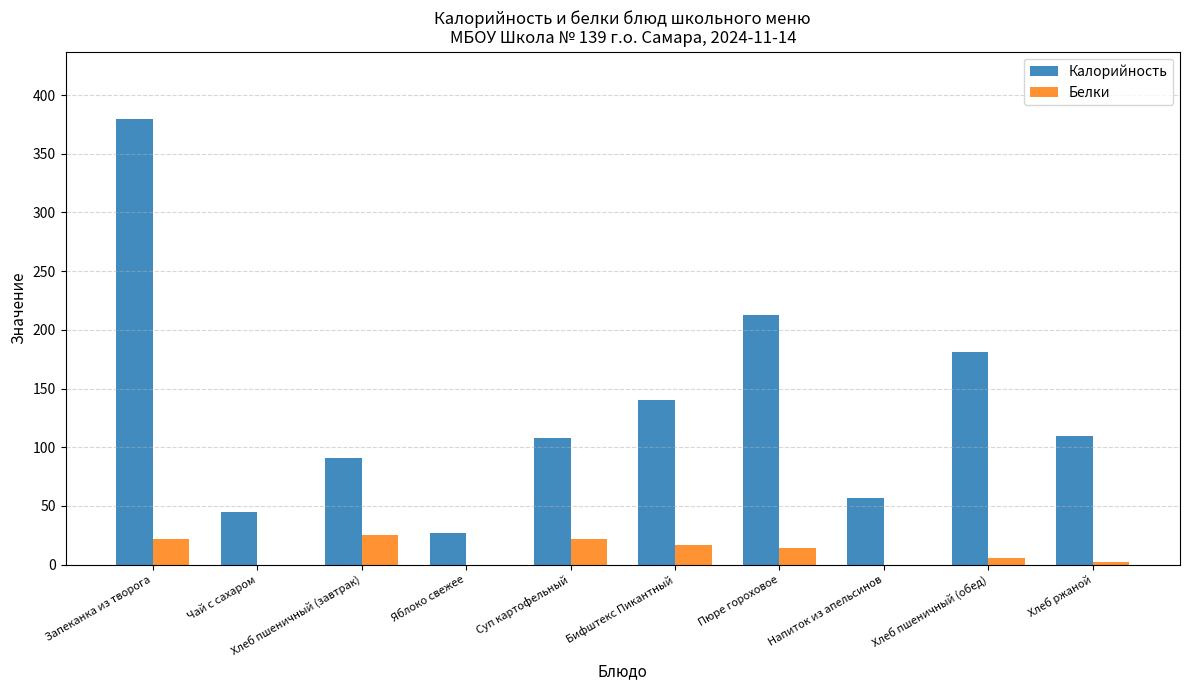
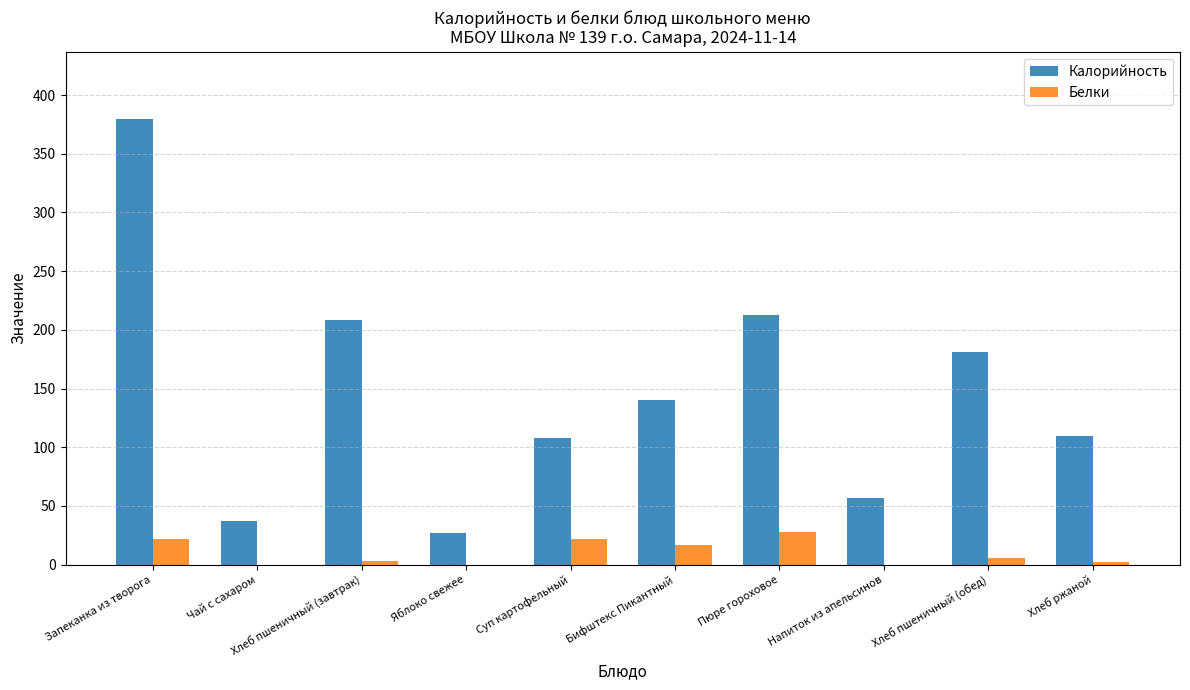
Калорийность, Чай с сахаром: 45 -> 37
Калорийность, Хлеб пшеничный (завтрак): 91 -> 208
Белки, Хлеб пшеничный (завтрак): 25 -> 3
Белки, Пюре гороховое: 14 -> 28
